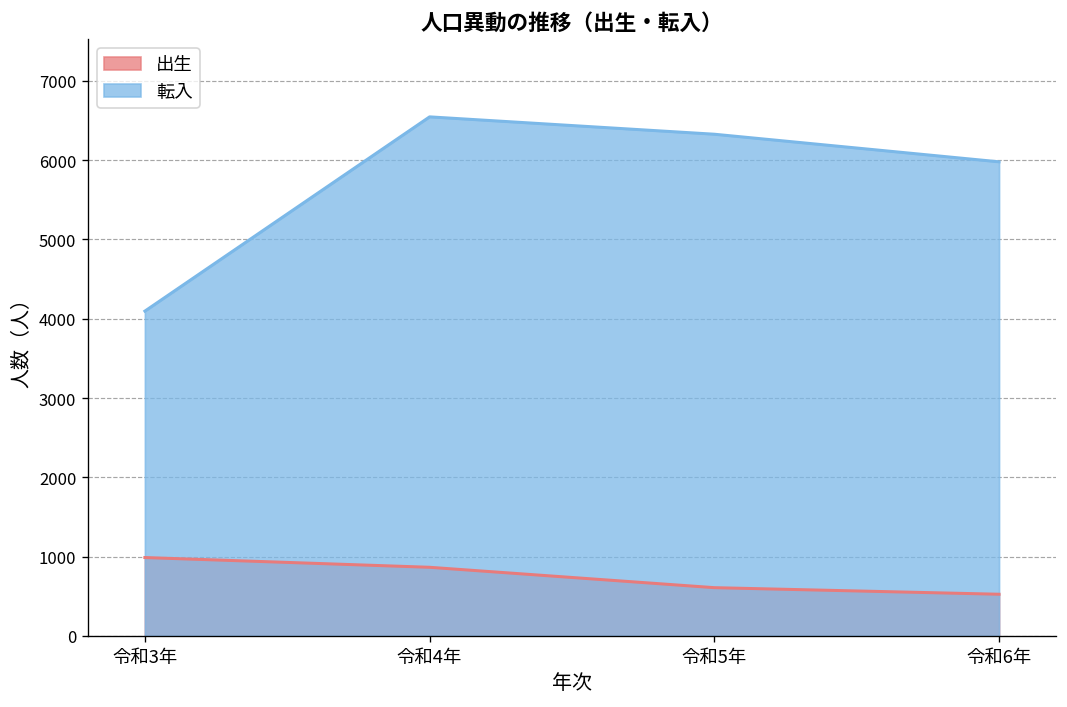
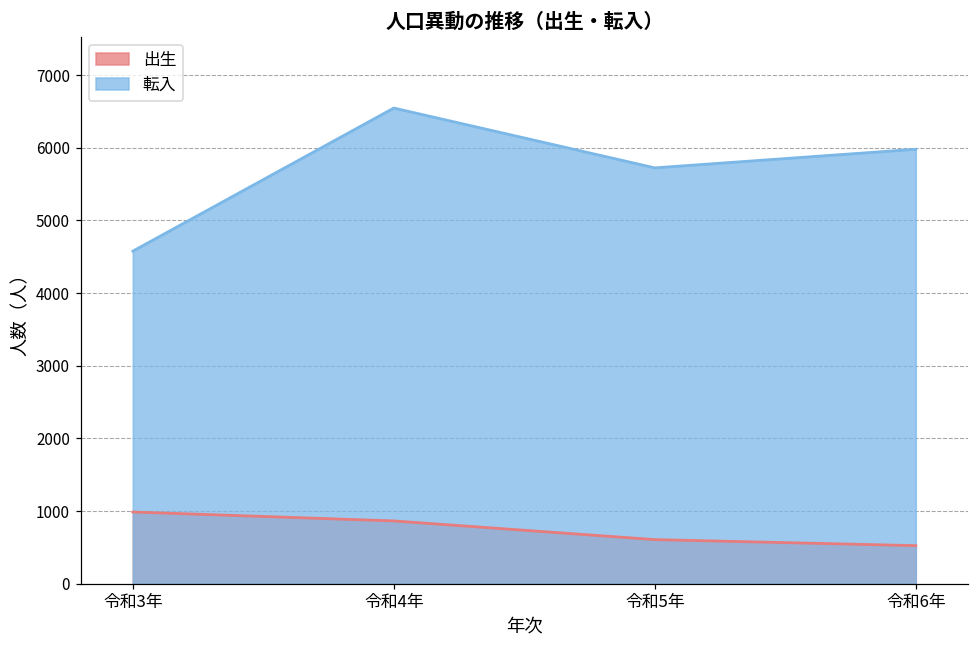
転入, 令和3年: 4100 -> 4600
転入, 令和5年: 6300 -> 5700
